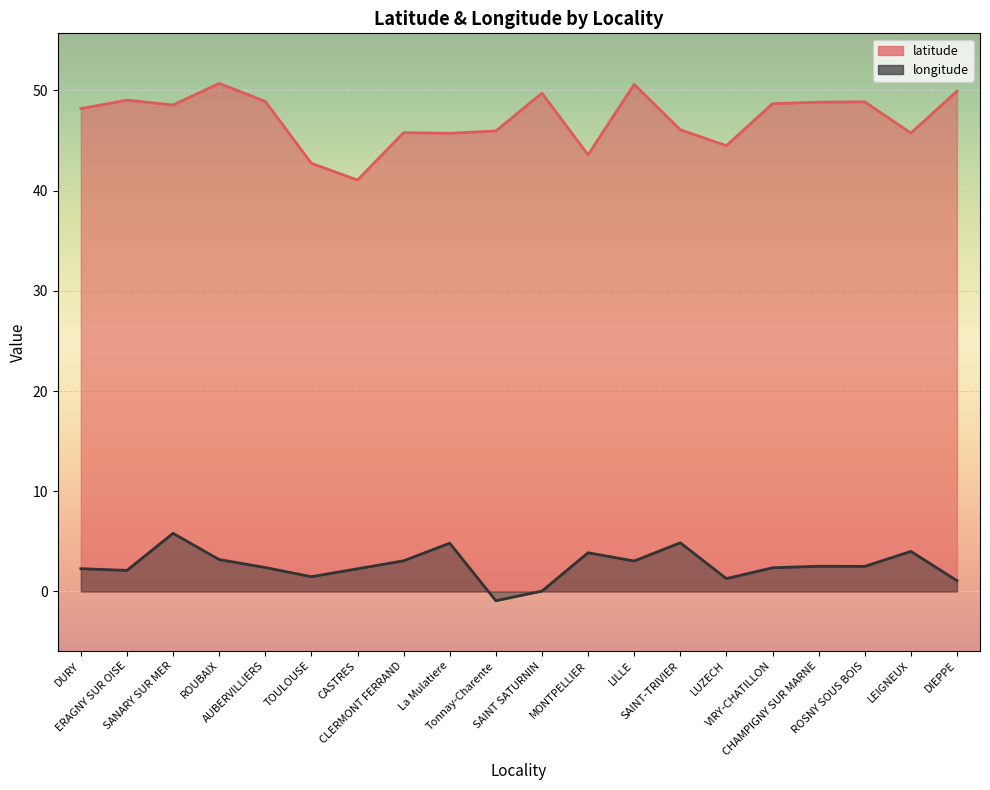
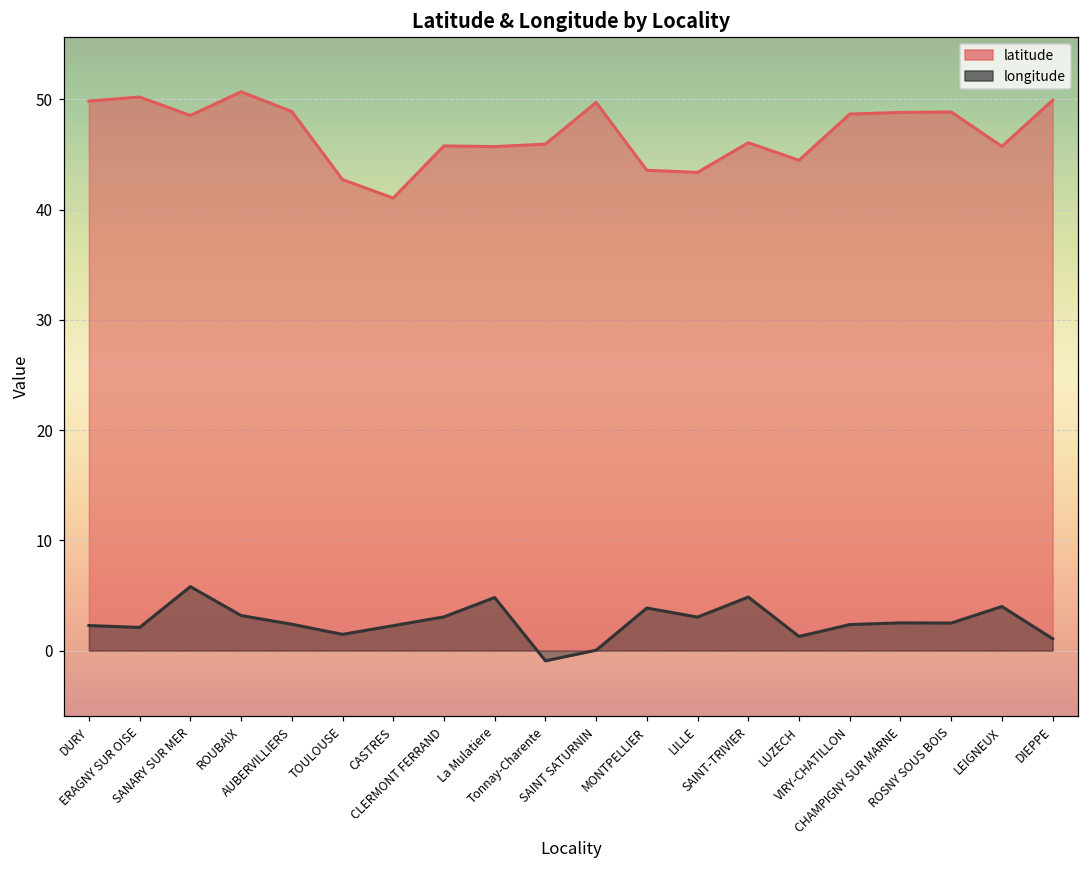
latitude, DURY: 48.2 -> 49.9
latitude, ERAGNY SUR OISE: 49.0 -> 50.2
latitude, LILLE: 50.6 -> 43.4
